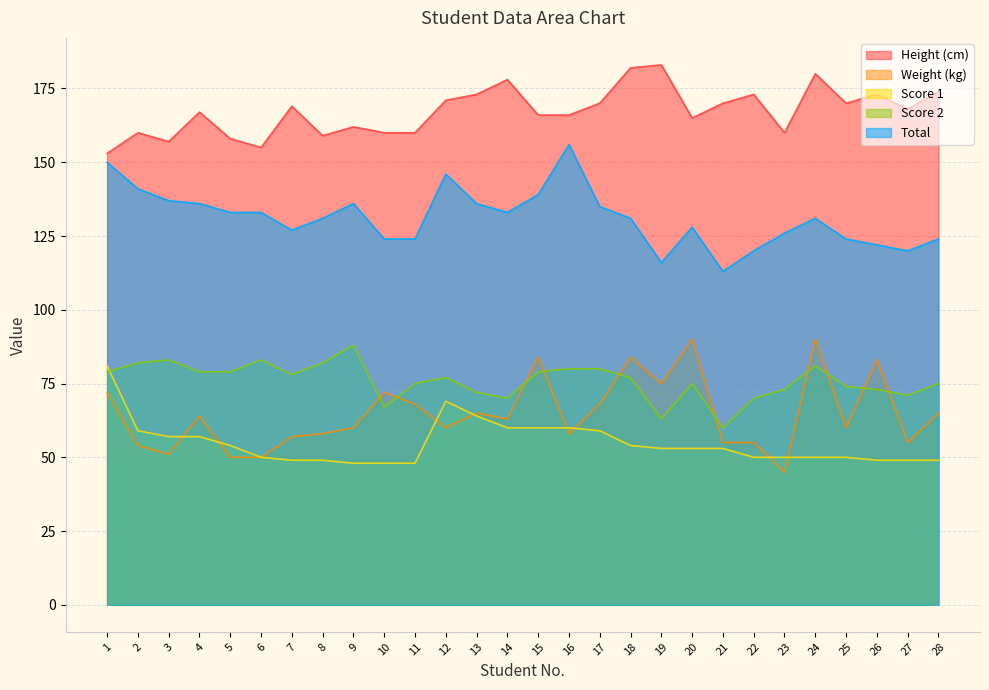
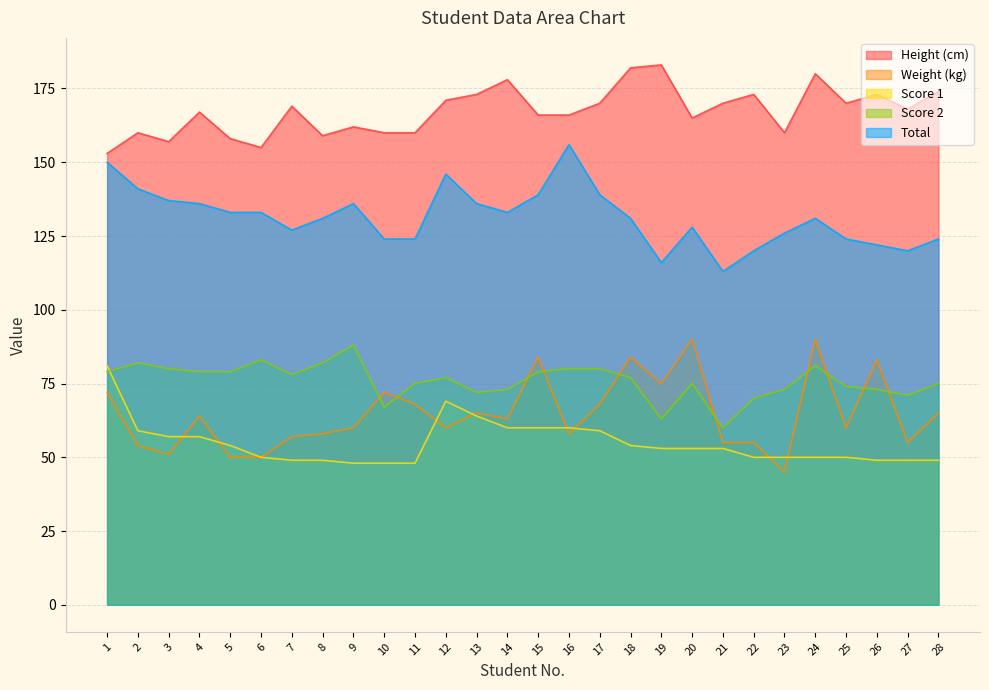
Score 2, 3: 83 -> 80
Score 2, 14: 70 -> 73
Total, 17: 135 -> 139
